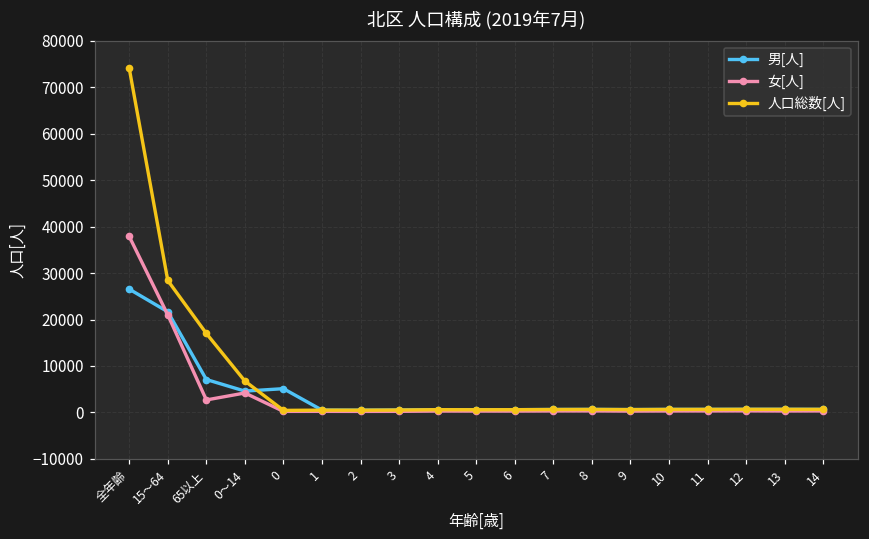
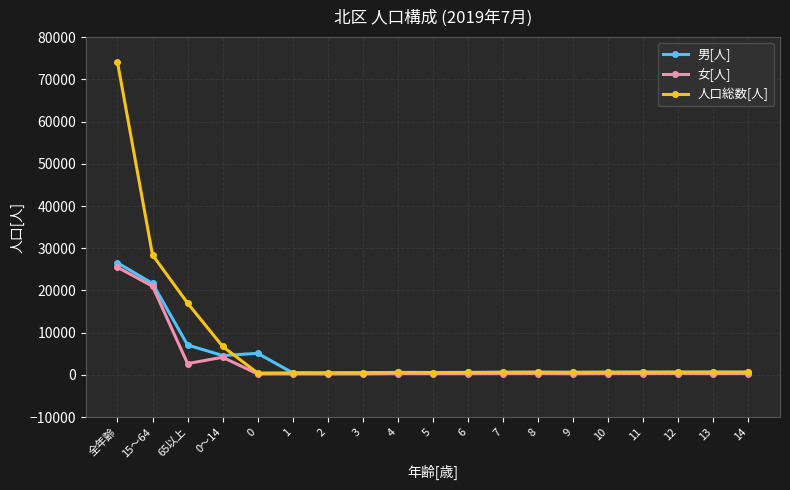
女[人], 全年齢: 38000 -> 25000
